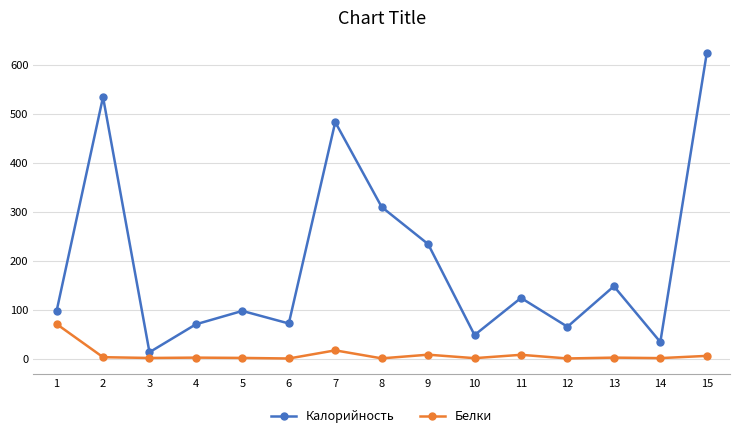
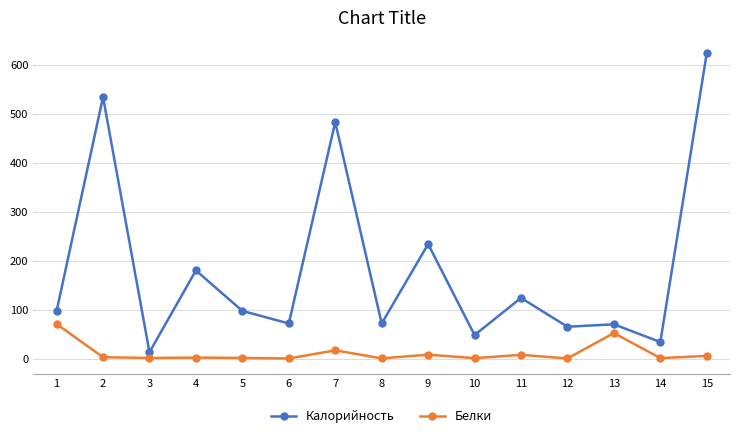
Калорийность, 4: 70 -> 180
Калорийность, 8: 310 -> 70
Калорийность, 13: 150 -> 70
Белки, 13: 0 -> 50
